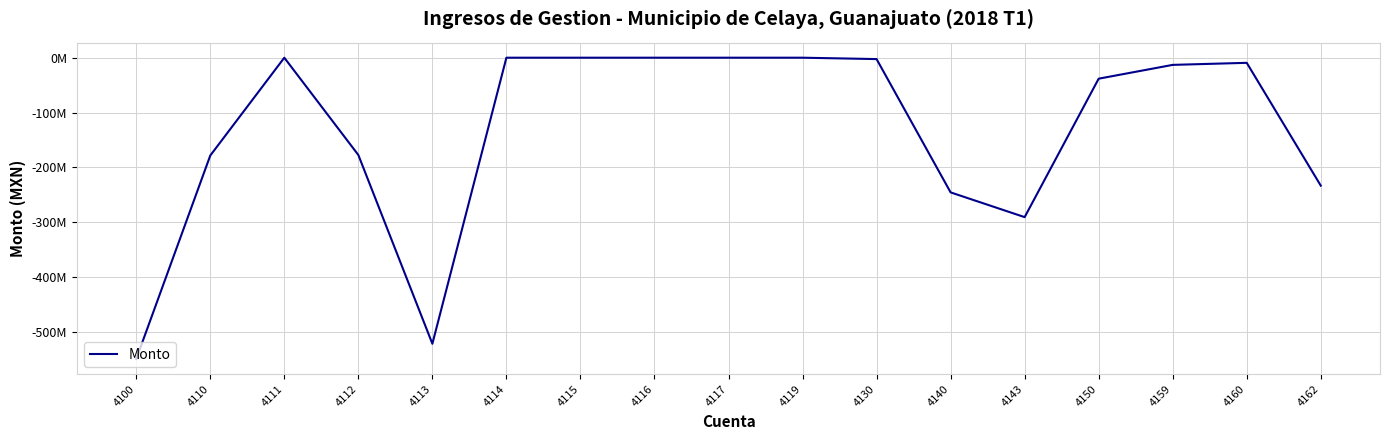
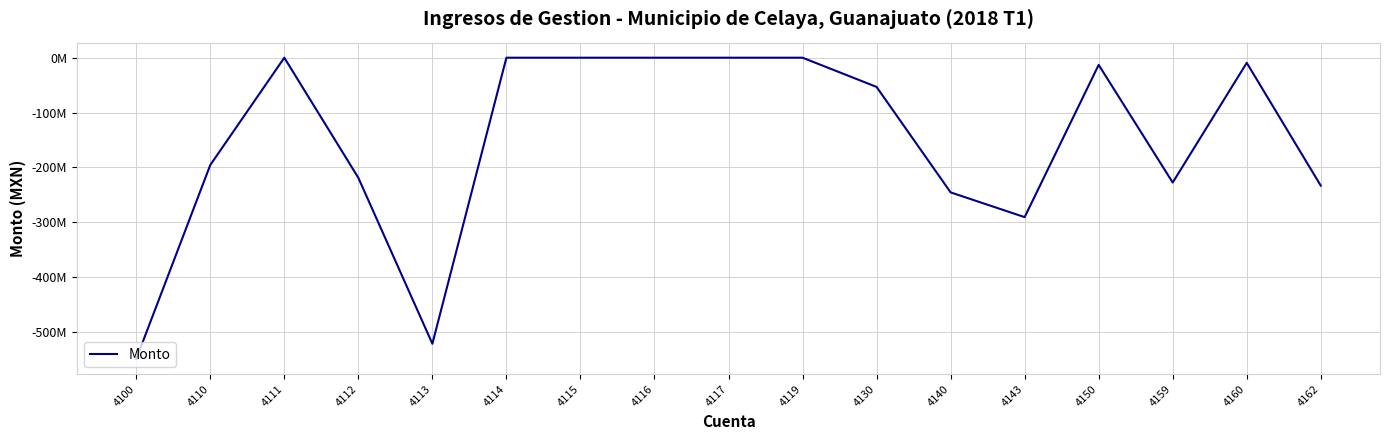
4110: -180000000 -> -200000000
4112: -180000000 -> -220000000
4130: 0 -> -50000000
4150: -40000000 -> -10000000
4159: -10000000 -> -230000000
